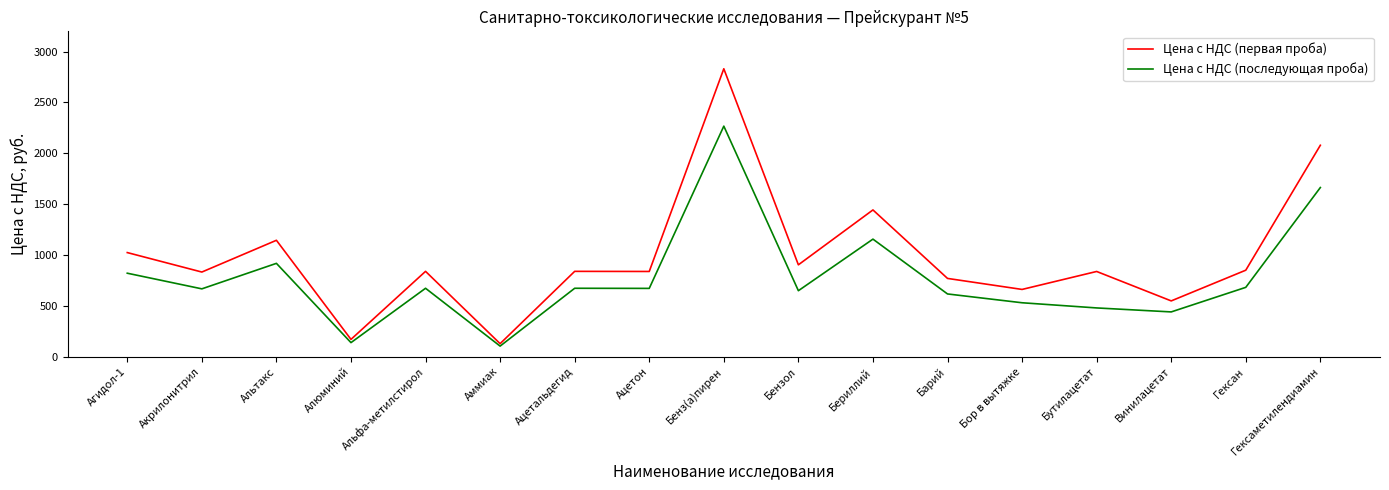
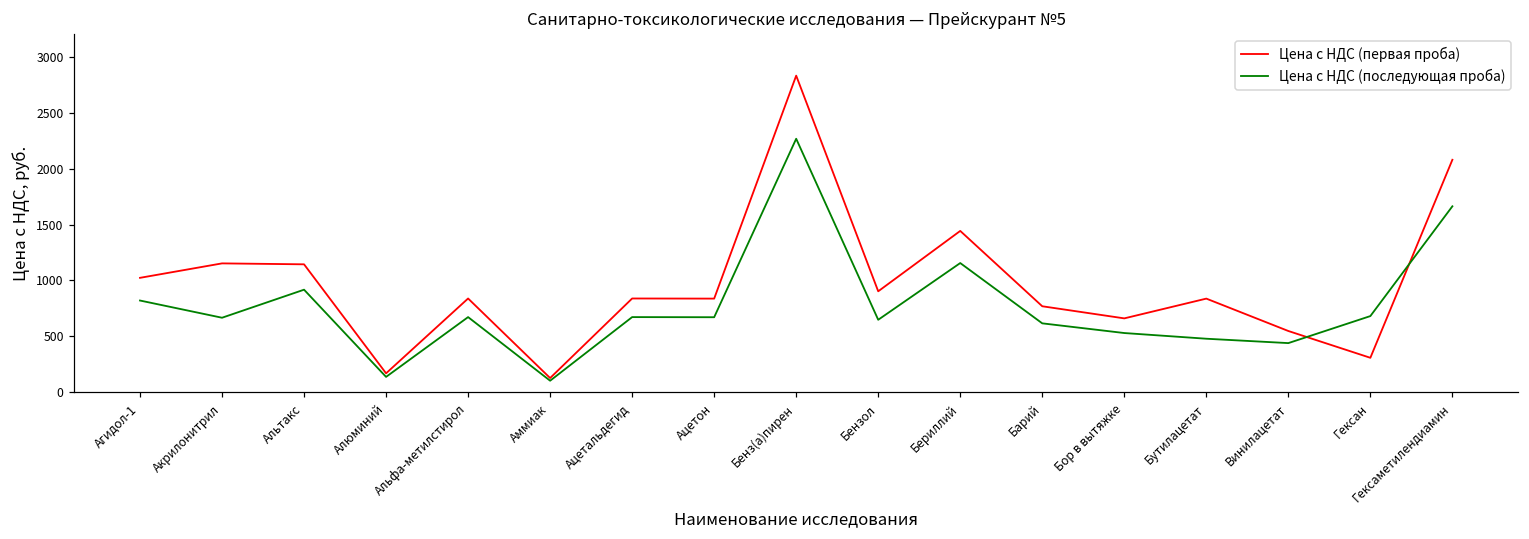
Цена с НДС (первая проба), Акрилонитрил: 830 -> 1150
Цена с НДС (первая проба), Гексан: 850 -> 310
